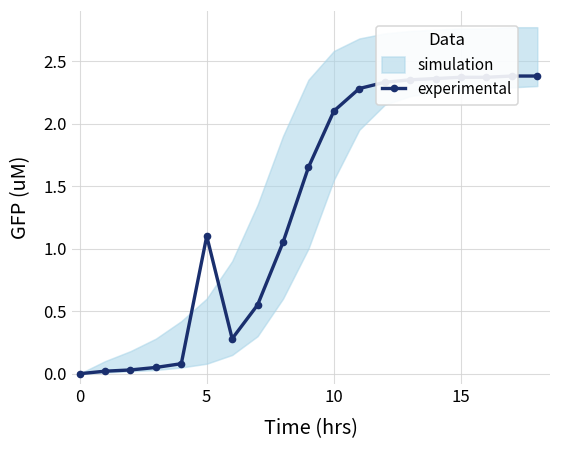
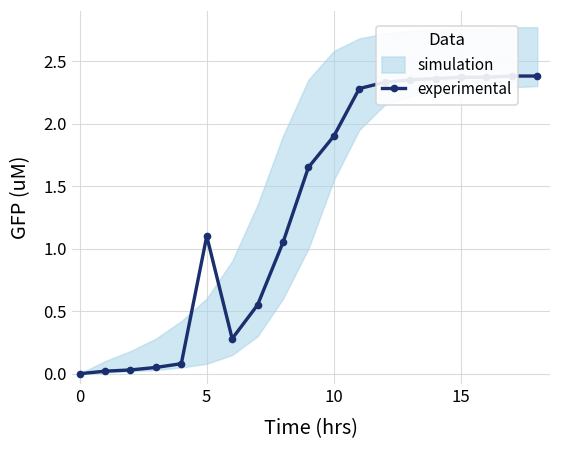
experimental, 10: 2.1 -> 1.9
